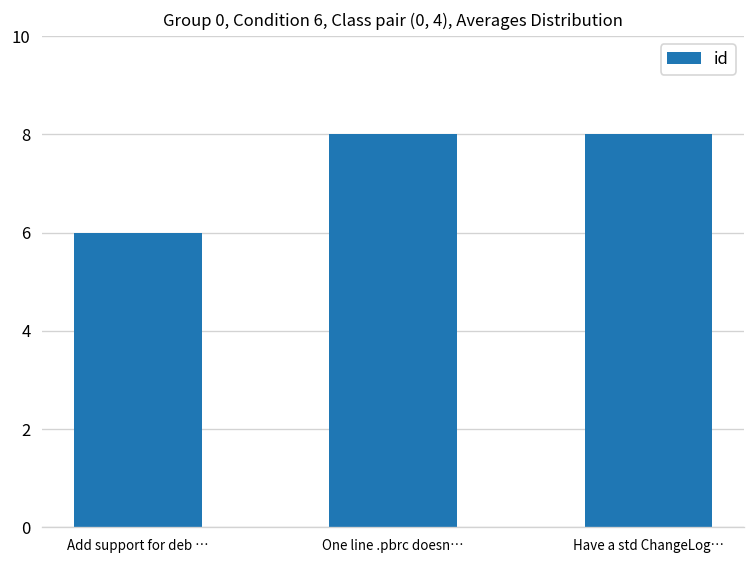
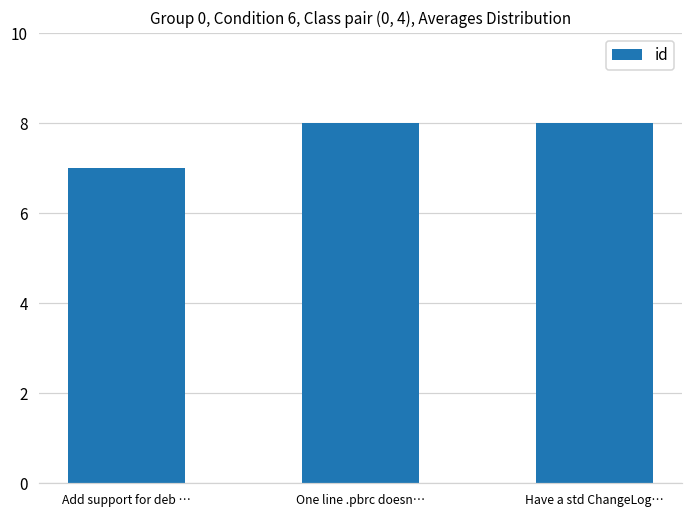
Add support for deb …: 6 -> 7
